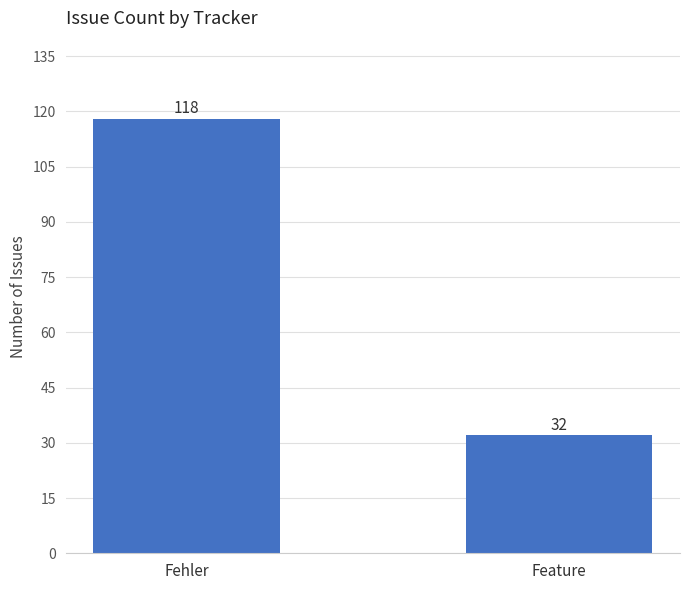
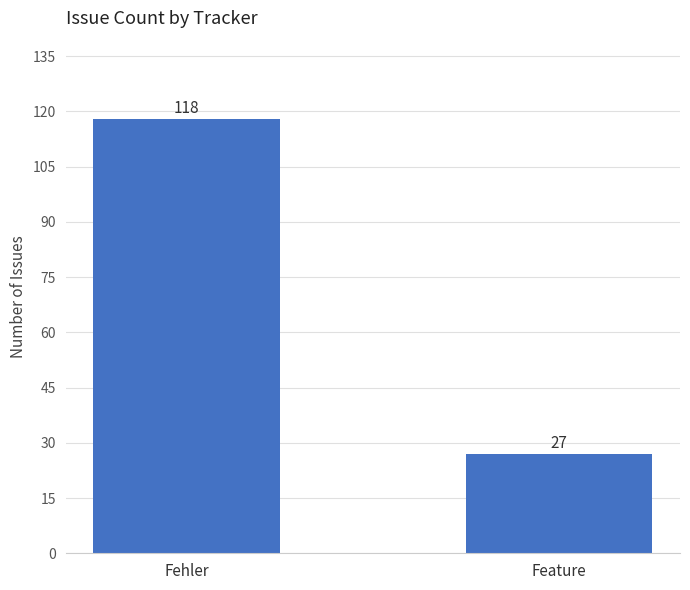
Feature: 32 -> 27
